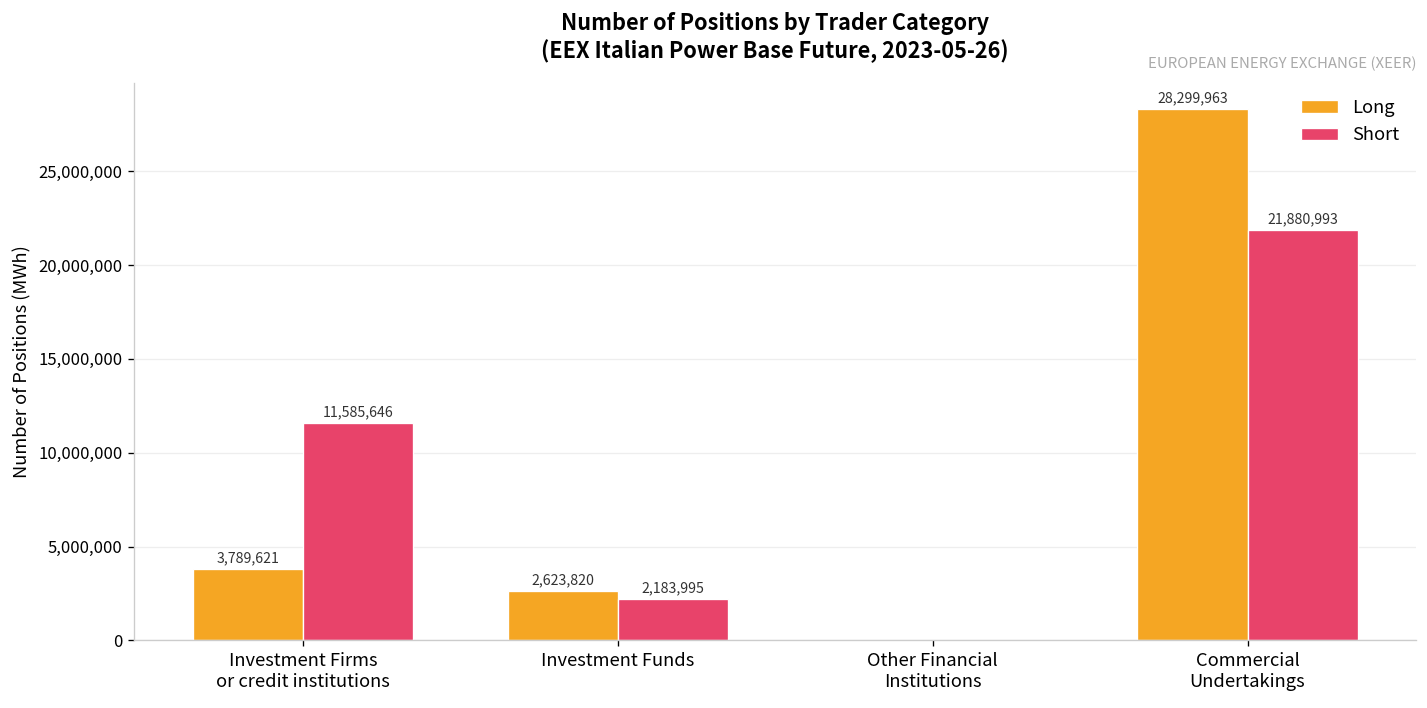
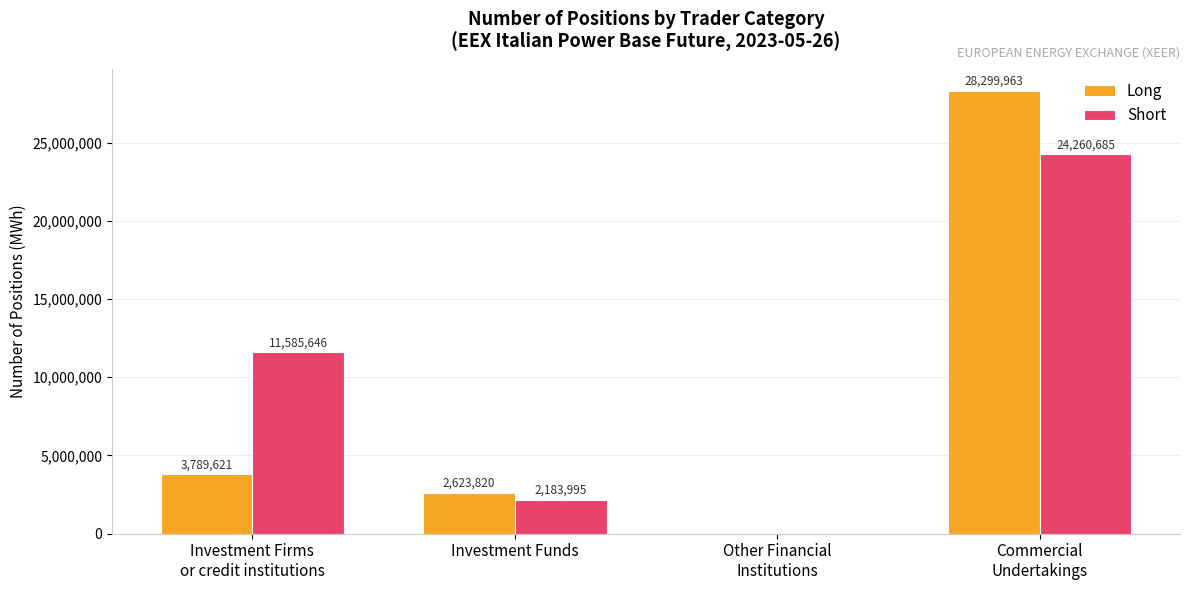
Short, Commercial Undertakings: 21,880,993 -> 24,260,685
